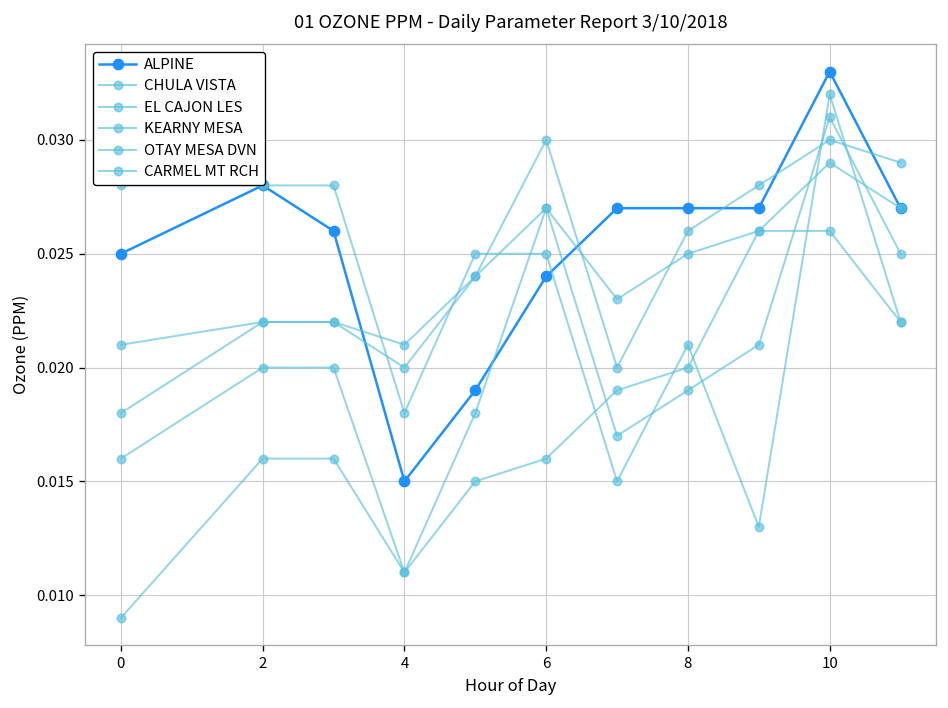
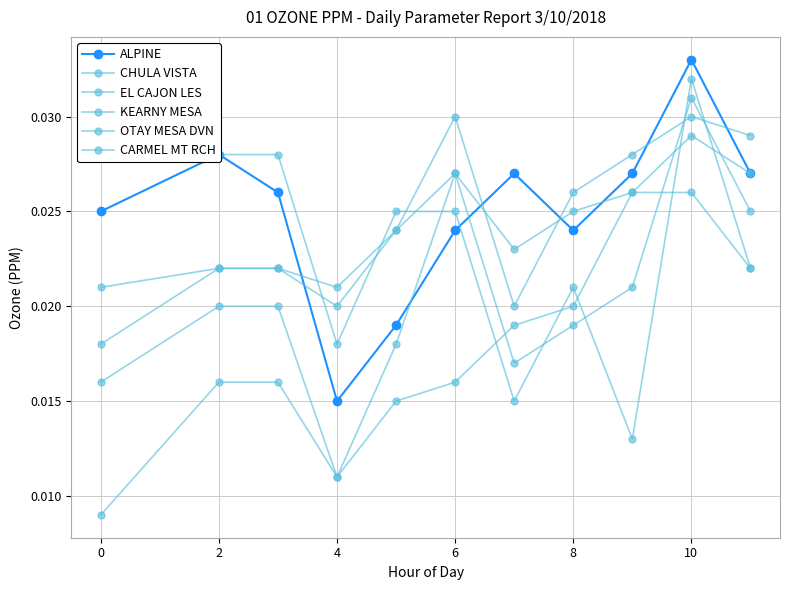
ALPINE, 8: 0.027 -> 0.024
